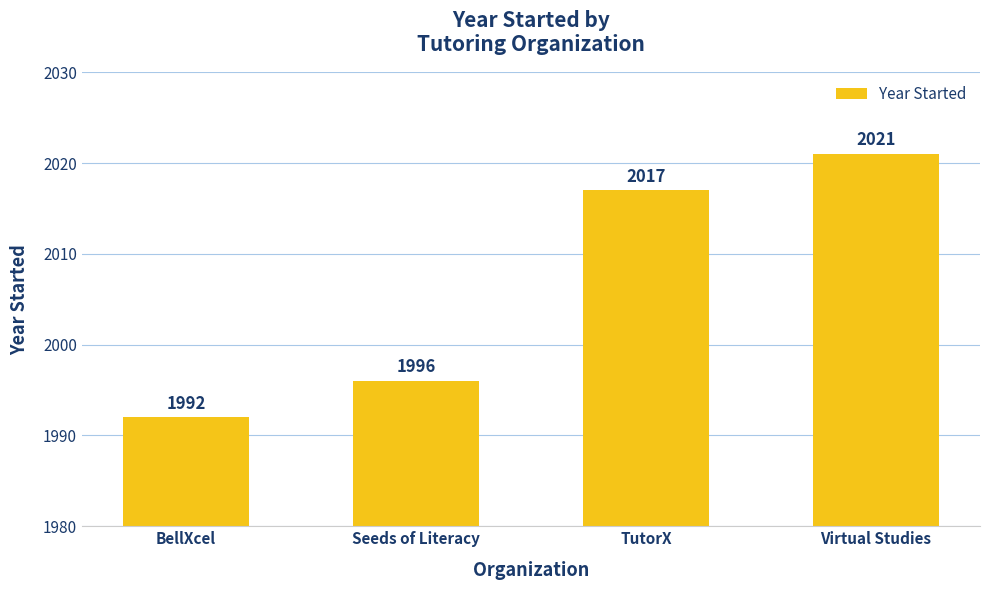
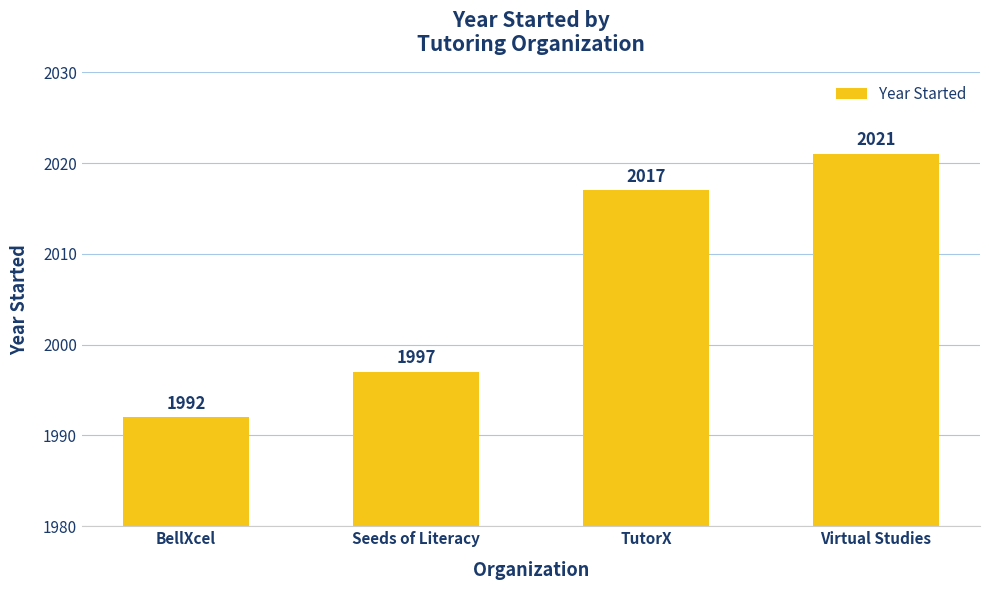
Seeds of Literacy: 1996 -> 1997
